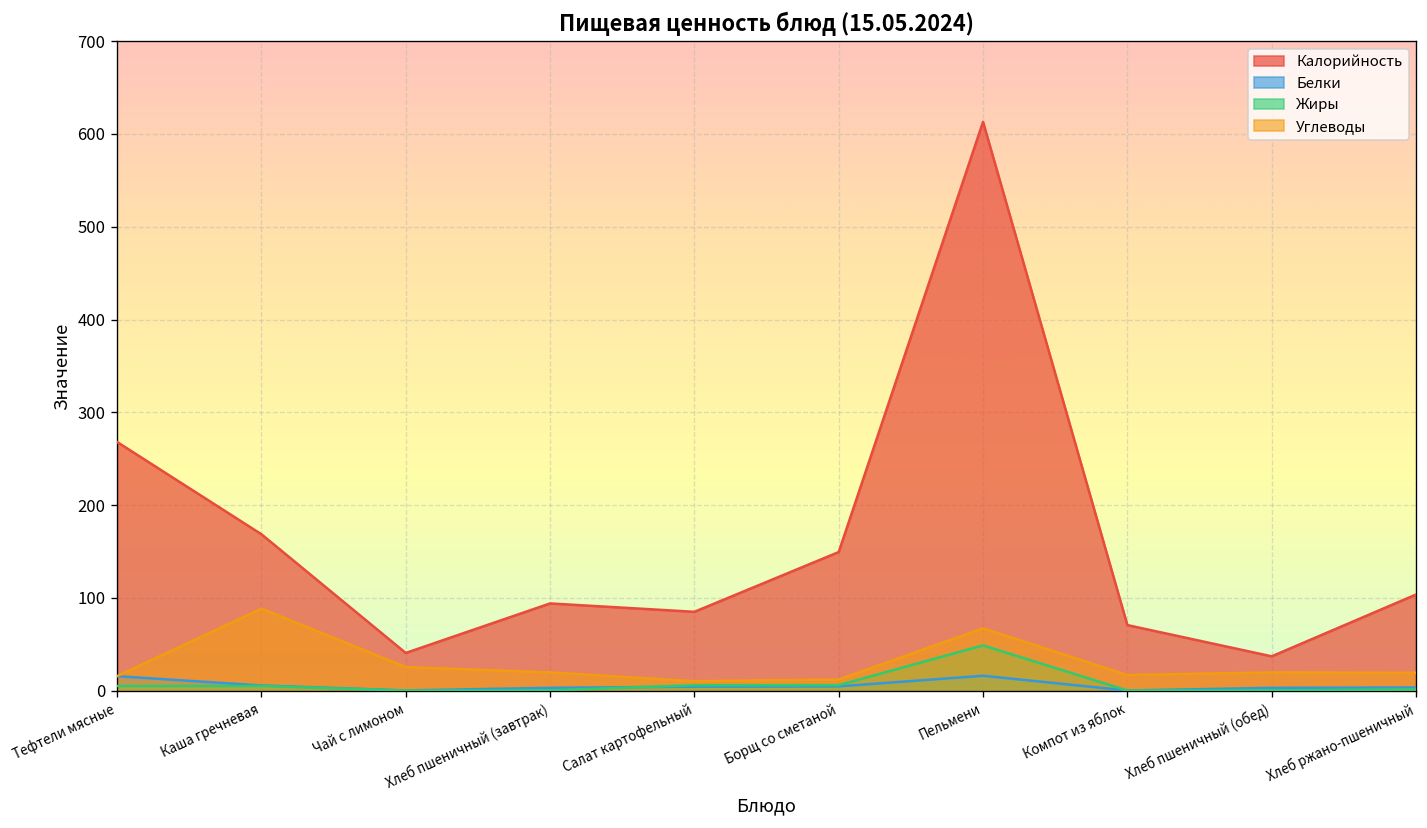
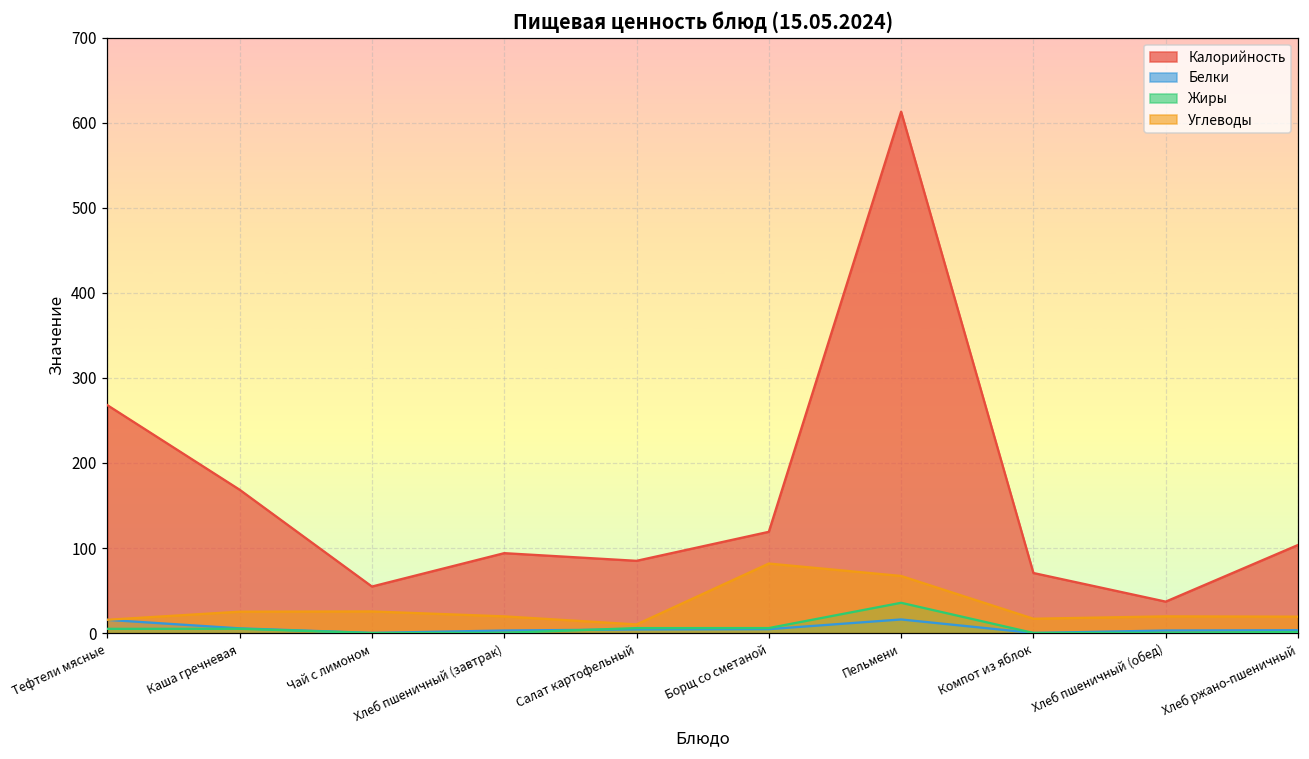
Углеводы, Каша гречневая: 90 -> 30
Калорийность, Чай с лимоном: 40 -> 50
Калорийность, Борщ со сметаной: 150 -> 120
Углеводы, Борщ со сметаной: 10 -> 80
Жиры, Пельмени: 50 -> 40
